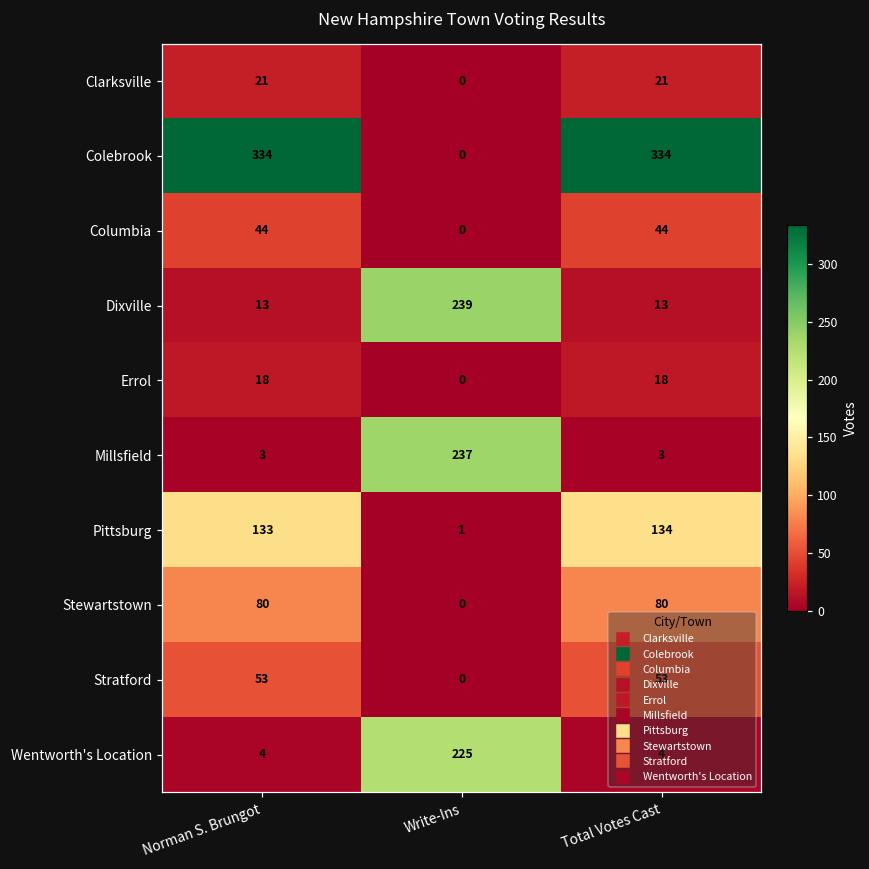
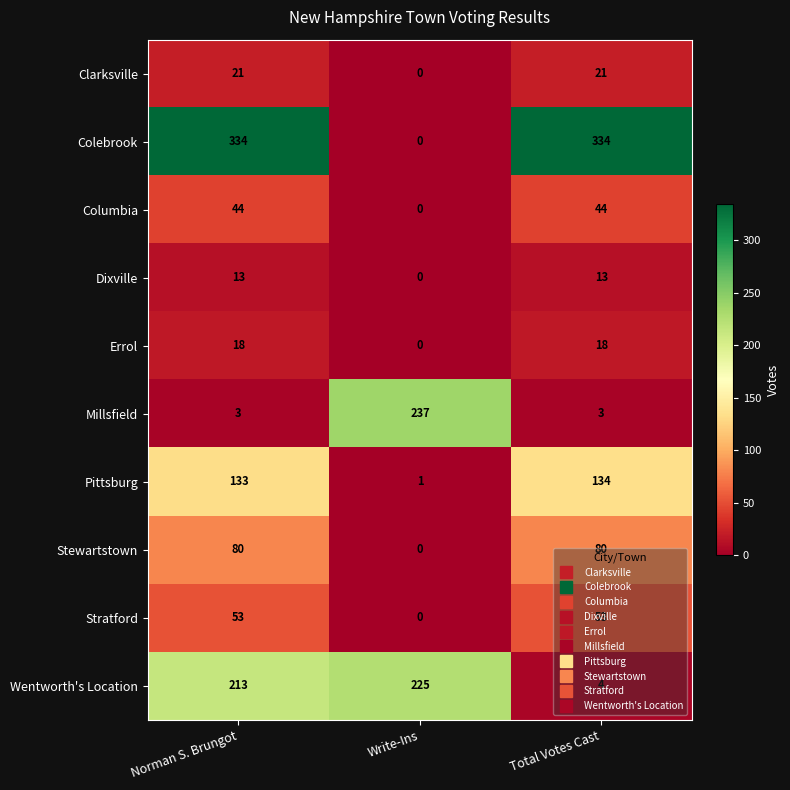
Dixville, Write-Ins: 239 -> 0
Wentworth's Location, Norman S. Brungot: 4 -> 213
